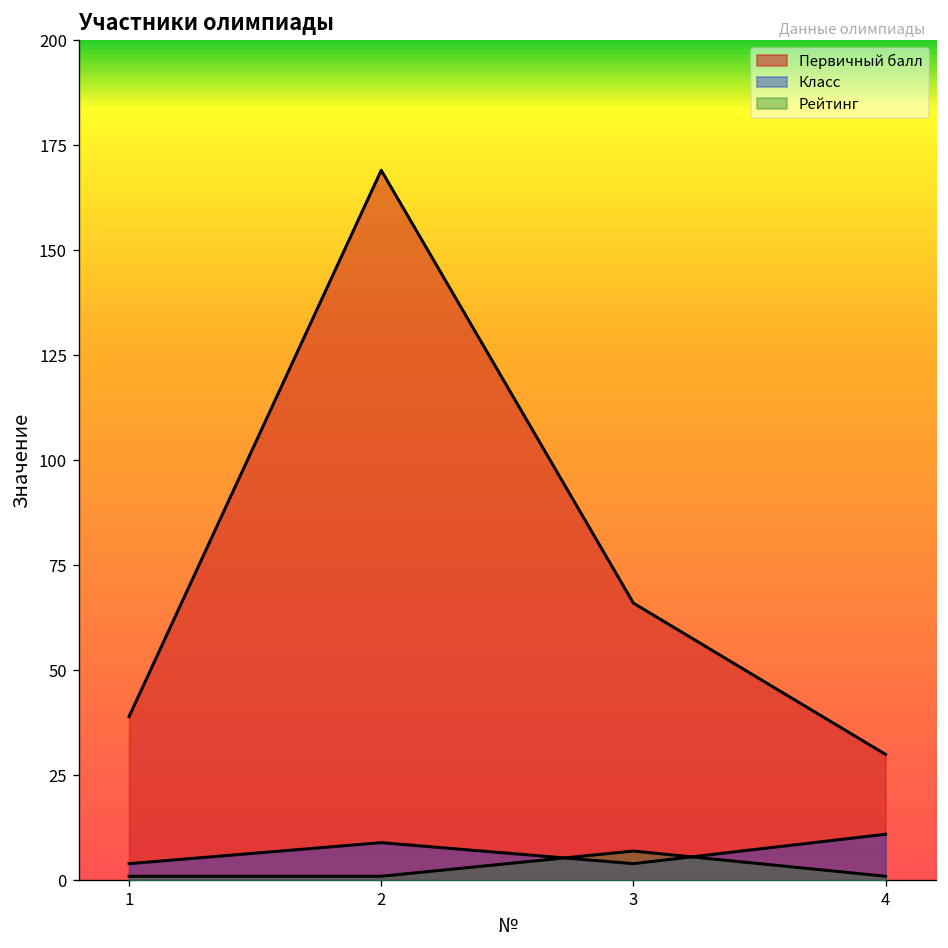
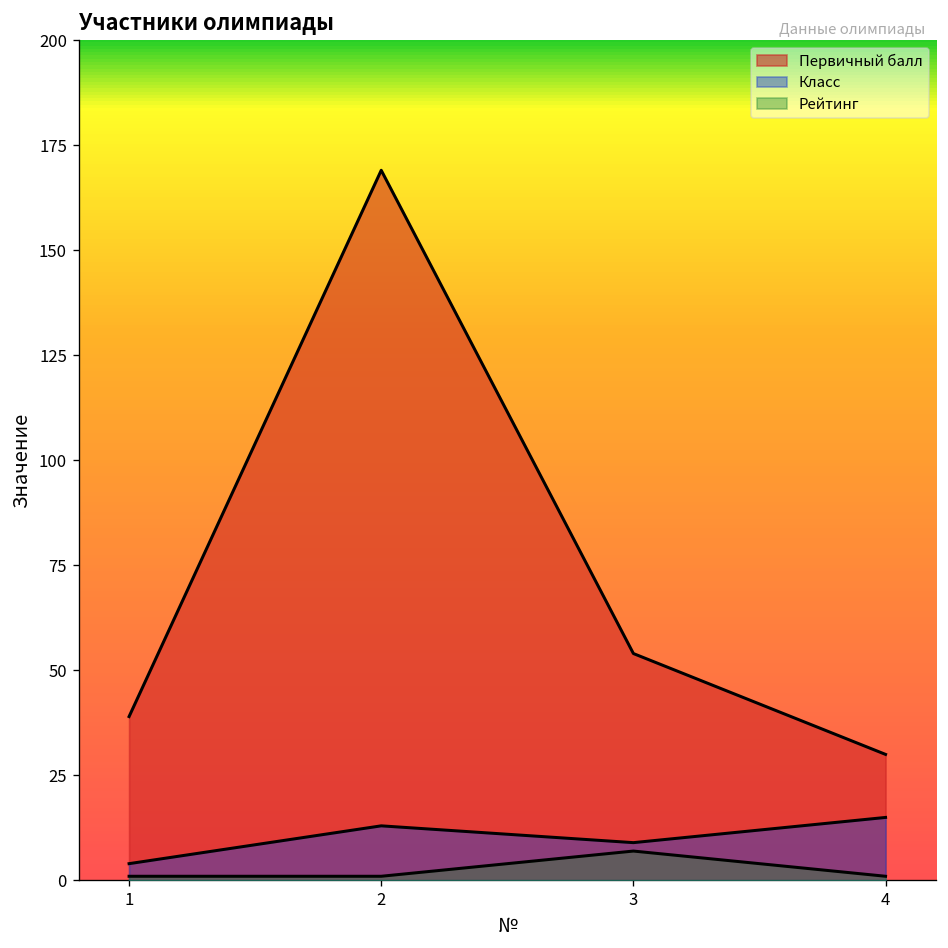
Класс, 2: 9 -> 13
Первичный балл, 3: 66 -> 54
Класс, 3: 4 -> 9
Класс, 4: 11 -> 15
